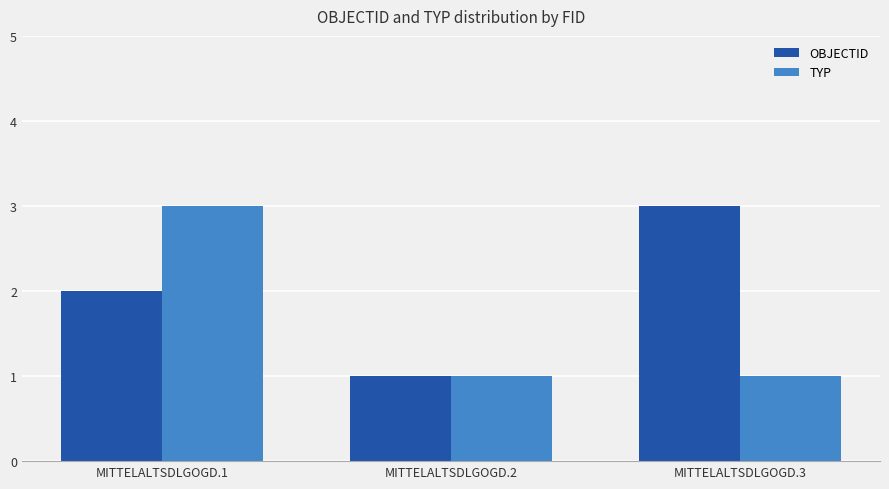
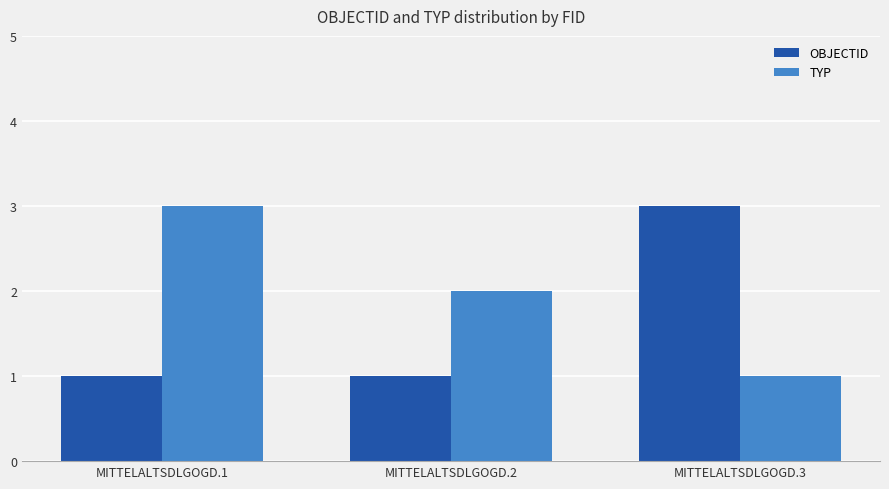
OBJECTID, MITTELALTSDLGOGD.1: 2 -> 1
TYP, MITTELALTSDLGOGD.2: 1 -> 2
